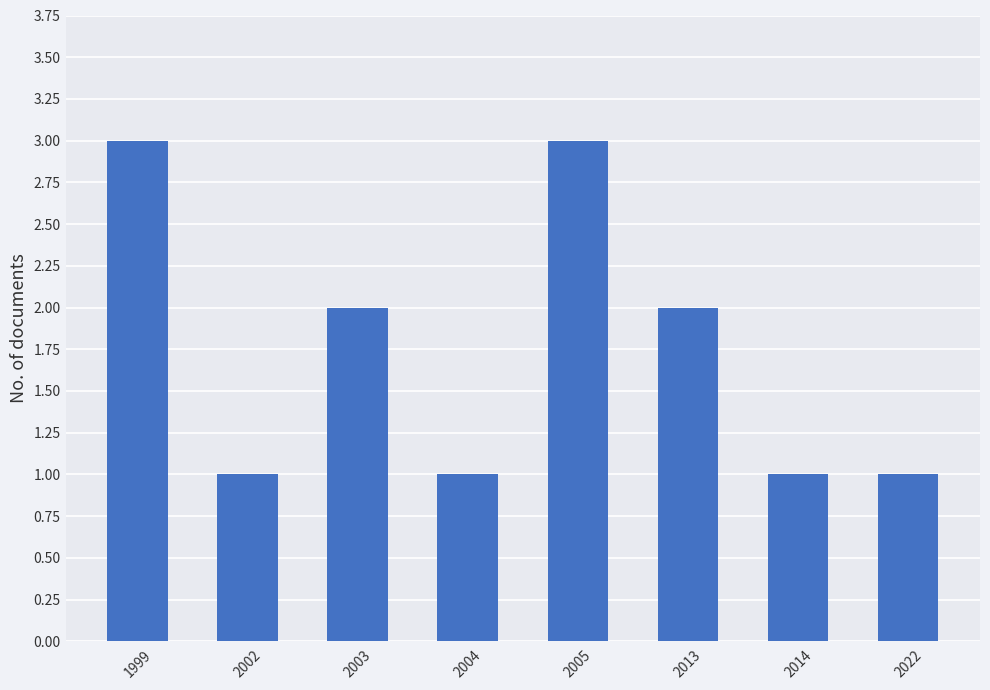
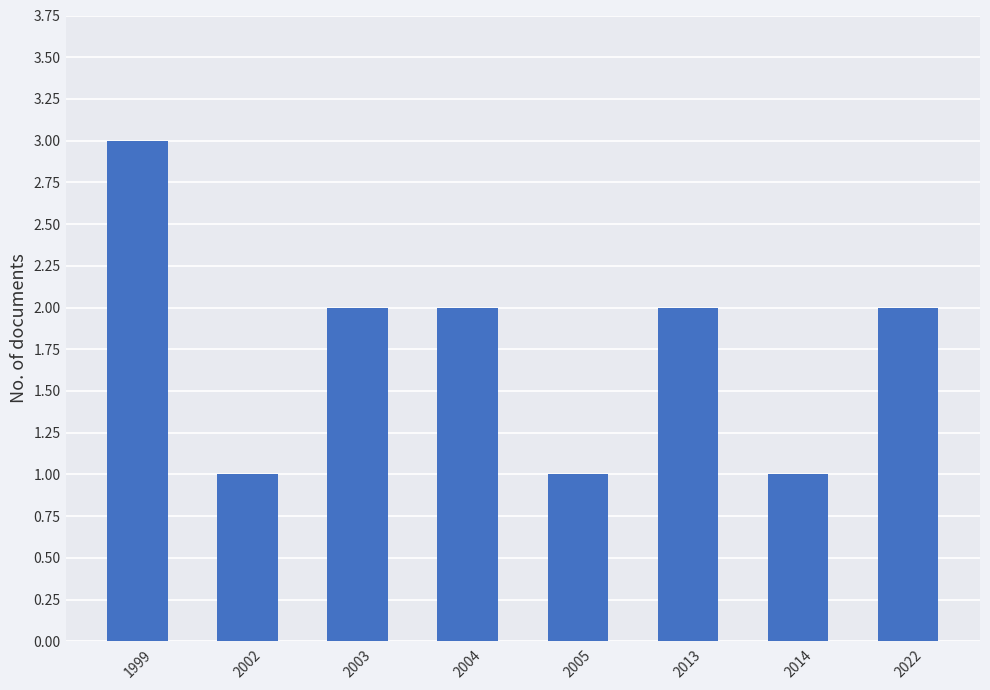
2004: 1 -> 2
2005: 3 -> 1
2022: 1 -> 2
